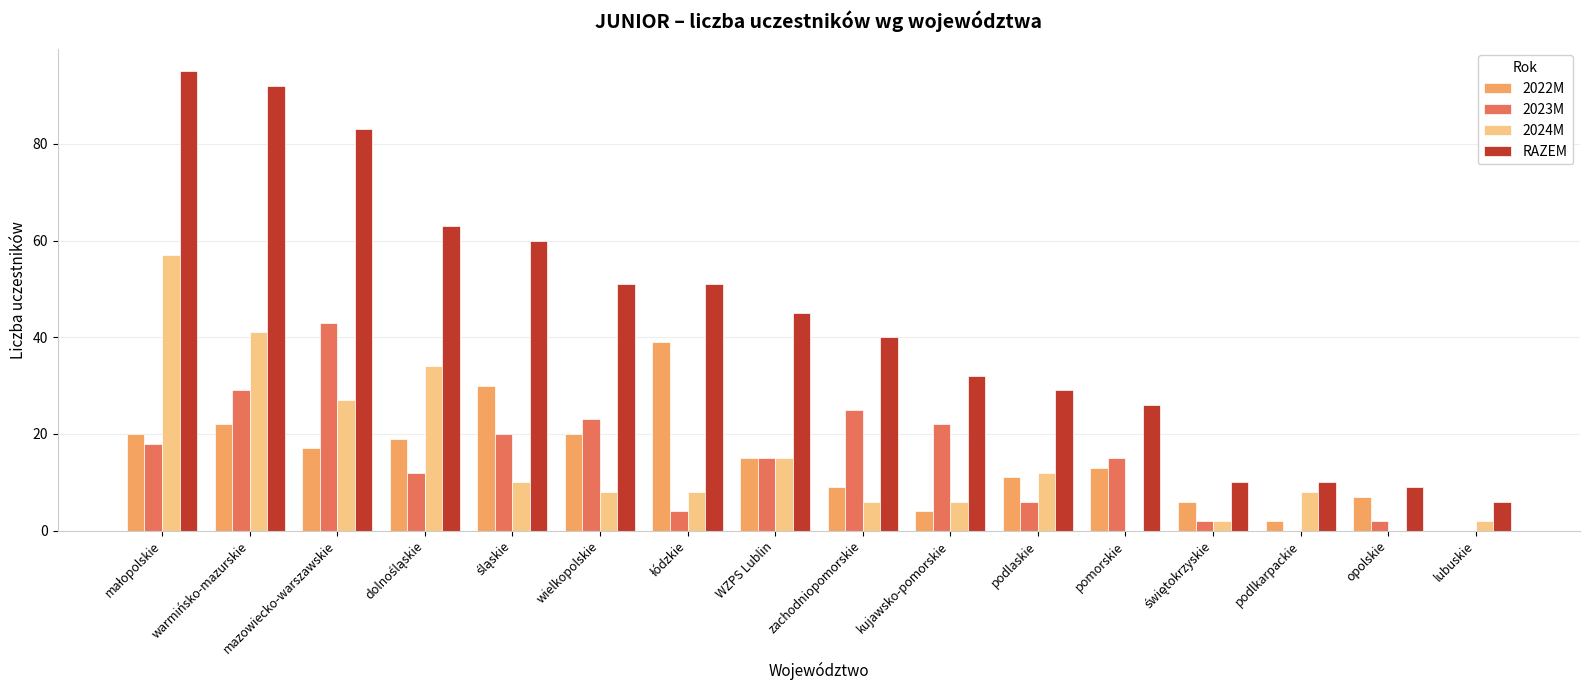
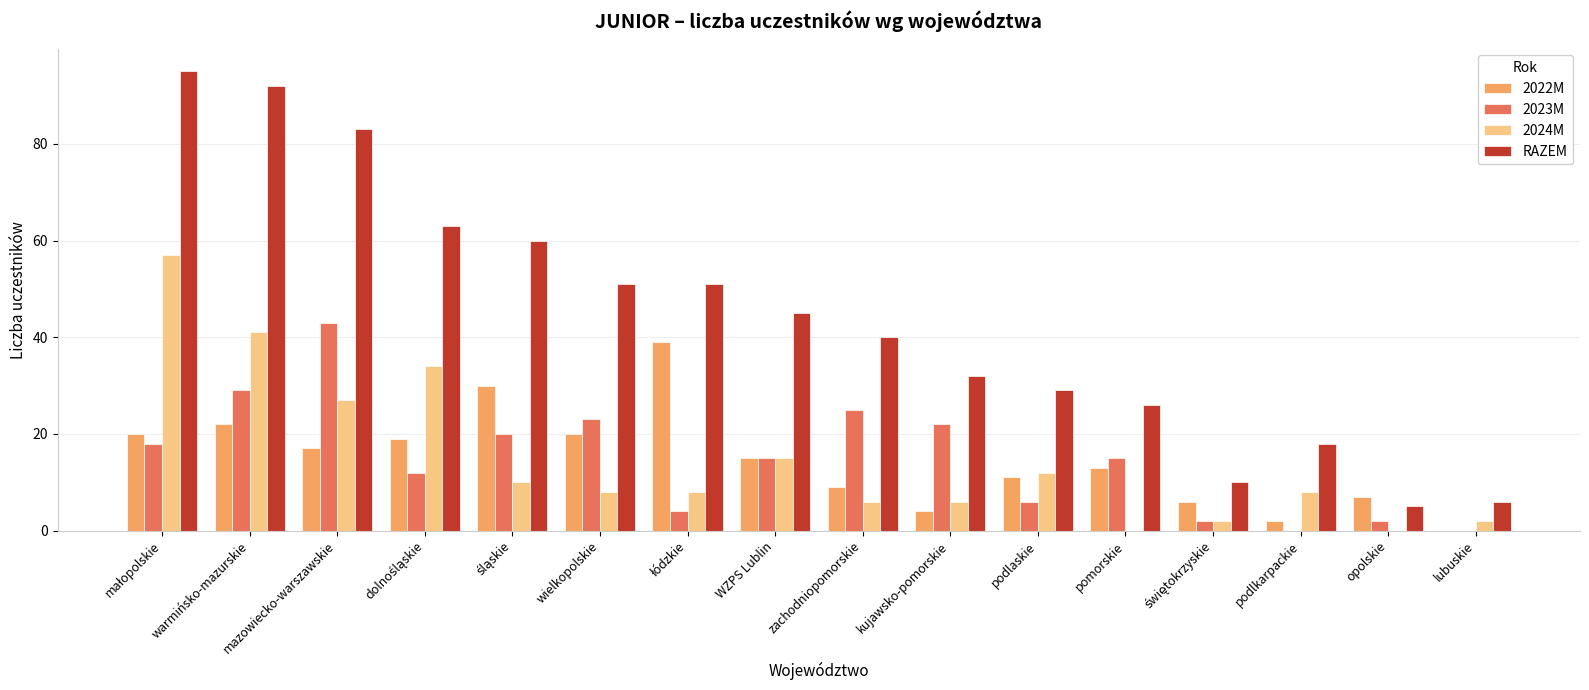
RAZEM, podlkarpackie: 10 -> 18
RAZEM, opolskie: 9 -> 5
